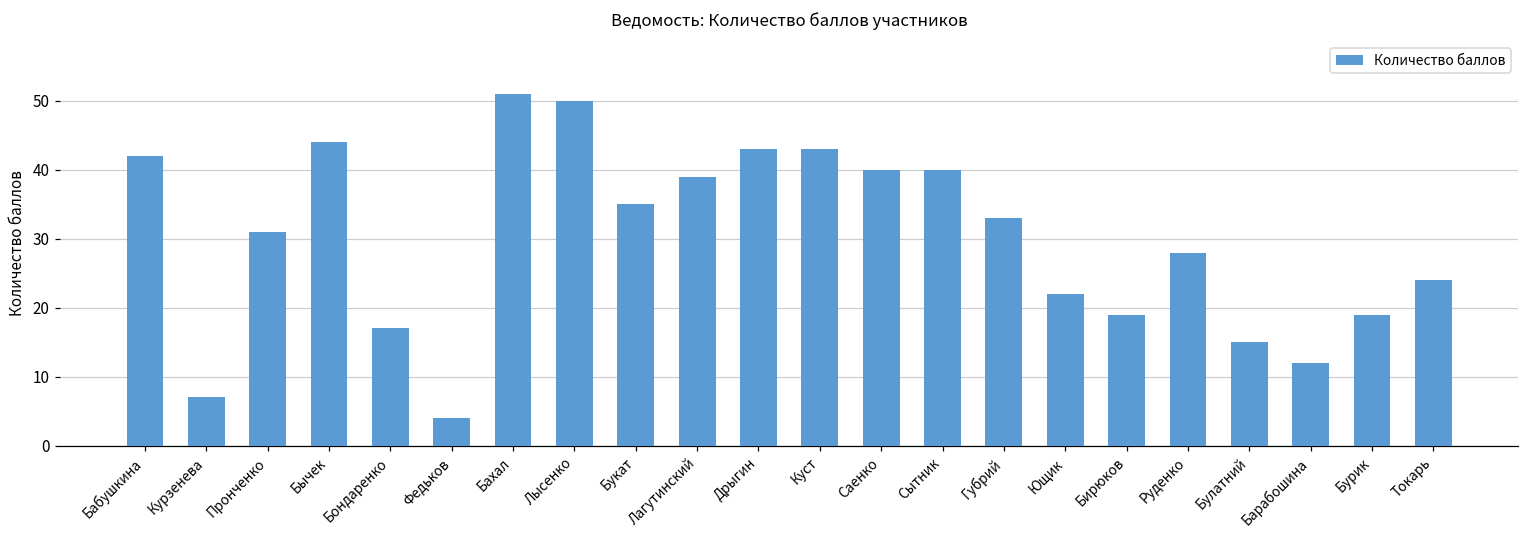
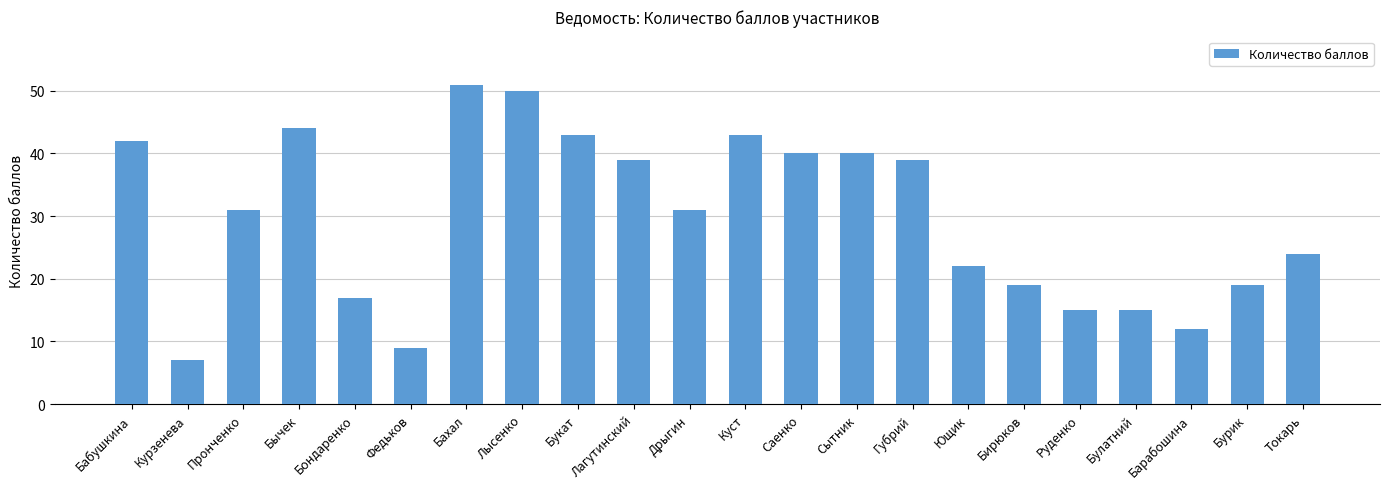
Федьков: 4 -> 9
Букат: 35 -> 43
Дрыгин: 43 -> 31
Губрий: 33 -> 39
Руденко: 28 -> 15
